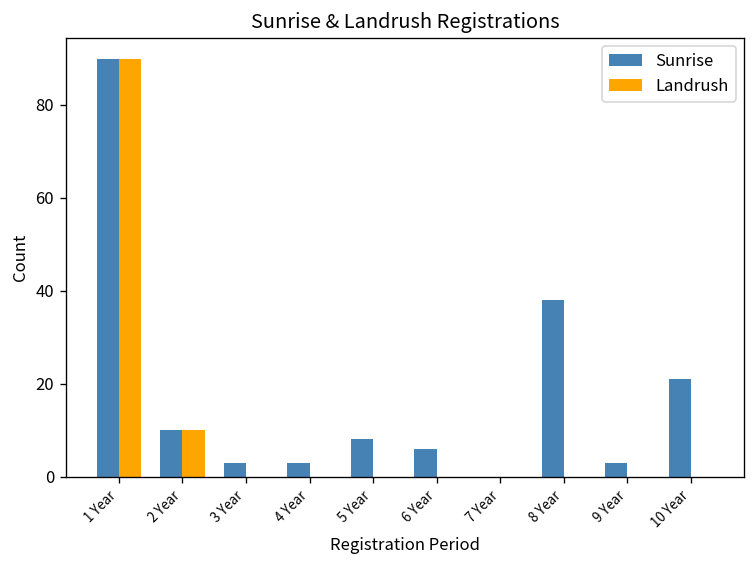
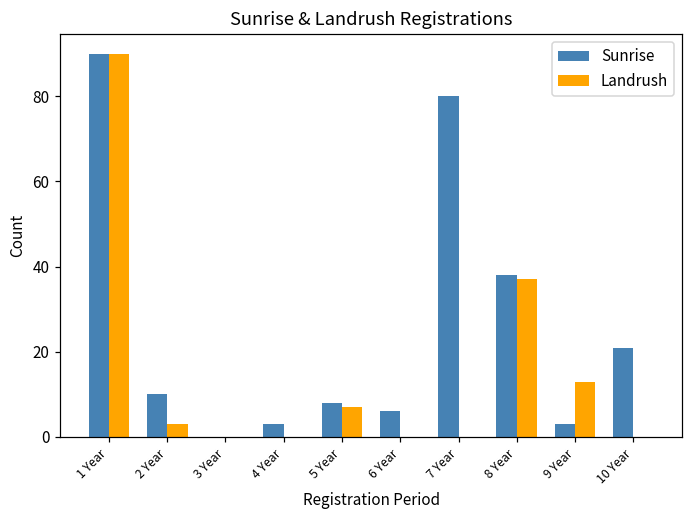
Landrush, 2 Year: 10 -> 3
Sunrise, 3 Year: 3 -> 0
Landrush, 5 Year: 0 -> 7
Sunrise, 7 Year: 0 -> 80
Landrush, 8 Year: 0 -> 37
Landrush, 9 Year: 0 -> 13
